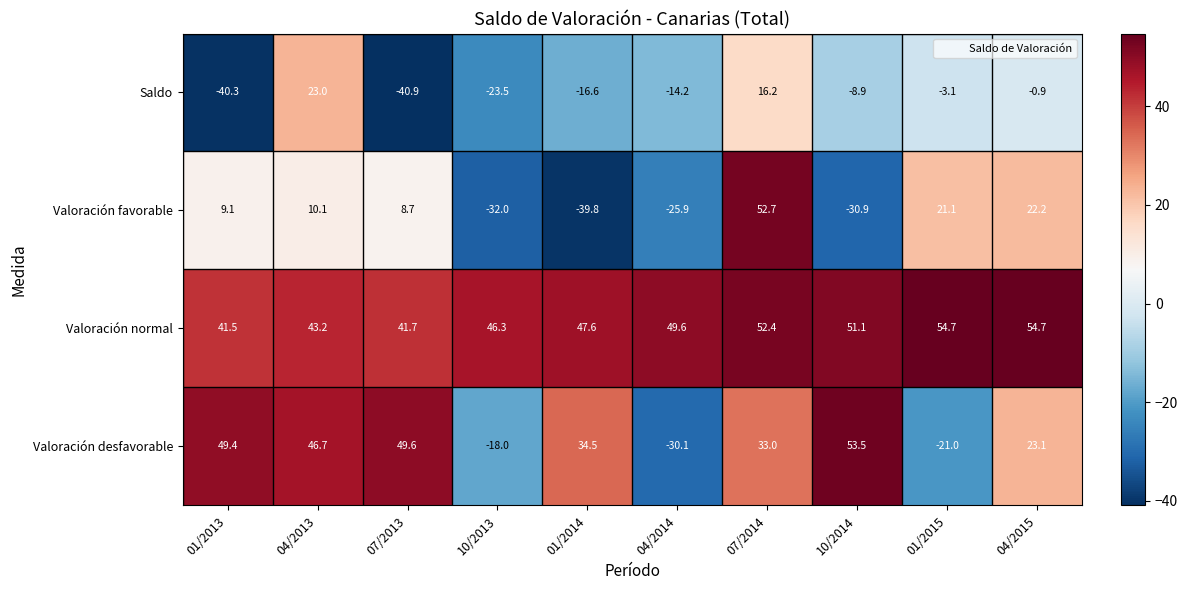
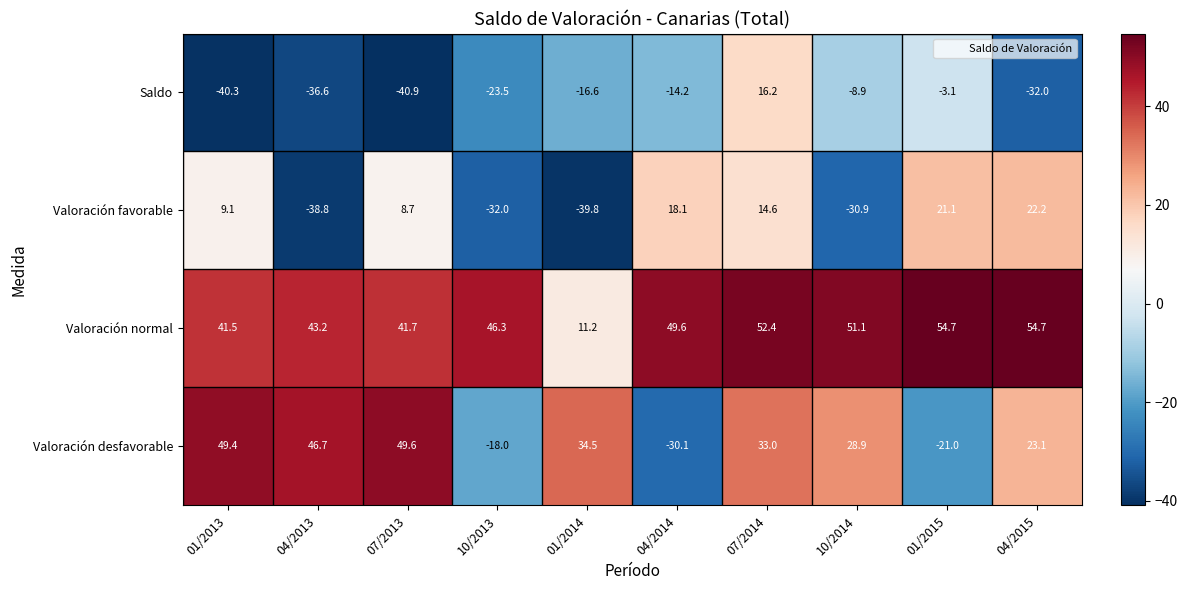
Saldo, 04/2013: 23.0 -> -36.6
Saldo, 04/2015: -0.9 -> -32.0
Valoración favorable, 04/2013: 10.1 -> -38.8
Valoración favorable, 04/2014: -25.9 -> 18.1
Valoración favorable, 07/2014: 52.7 -> 14.6
Valoración normal, 01/2014: 47.6 -> 11.2
Valoración desfavorable, 10/2014: 53.5 -> 28.9
